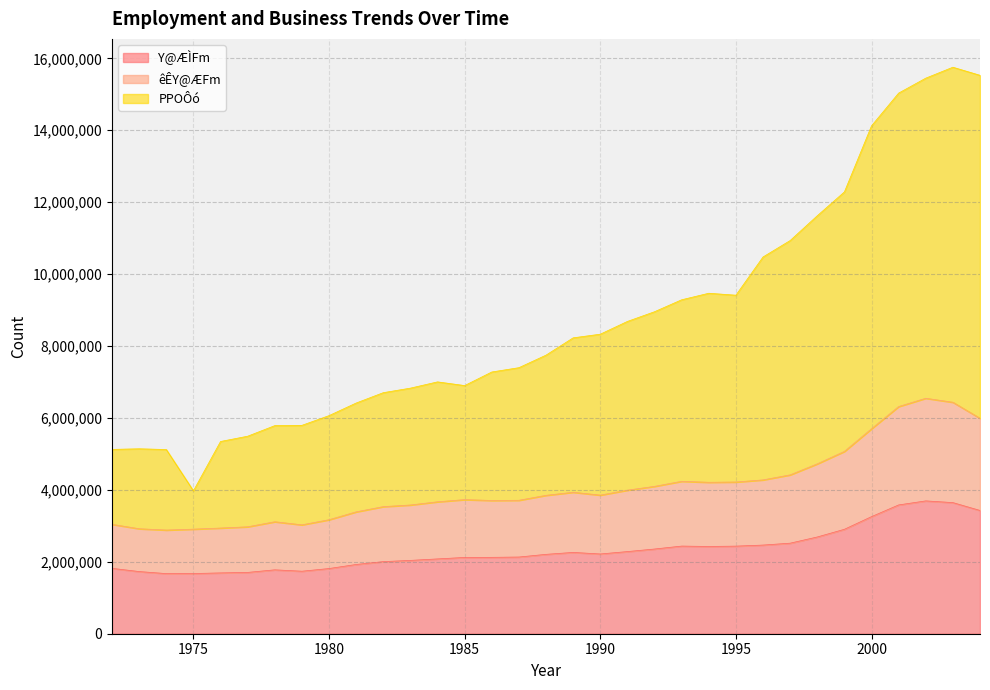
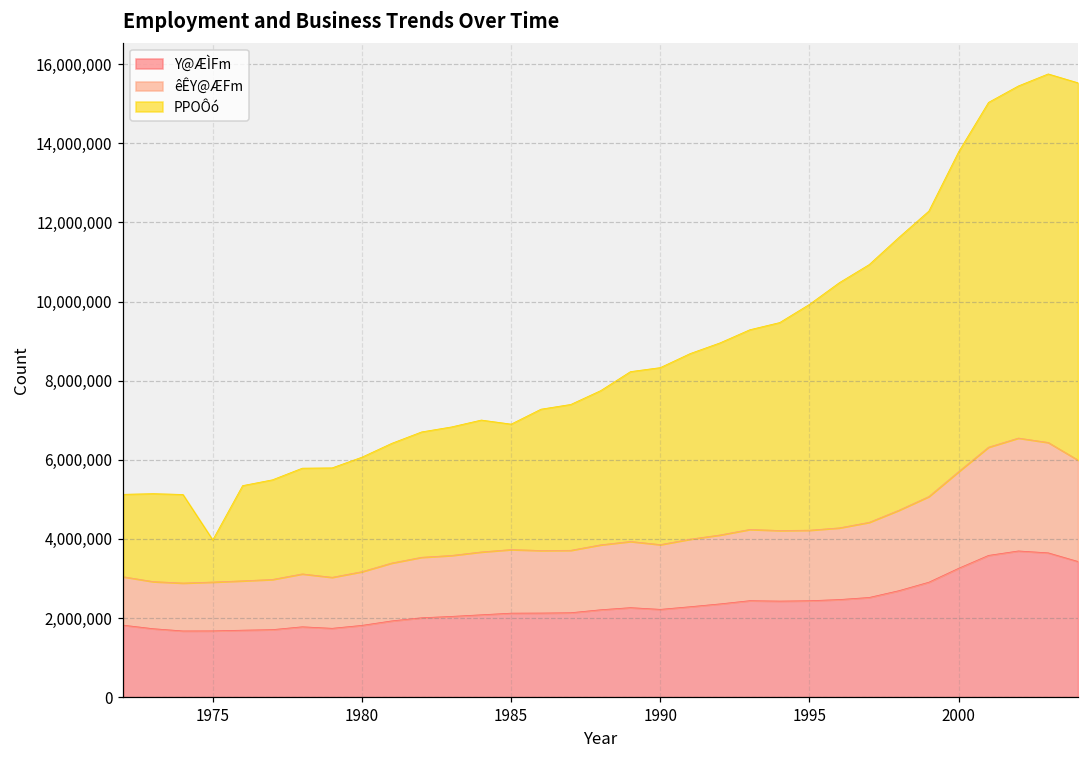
PPOÔó, 1995: 5,200,000 -> 5,700,000
PPOÔó, 2000: 8,400,000 -> 8,100,000
